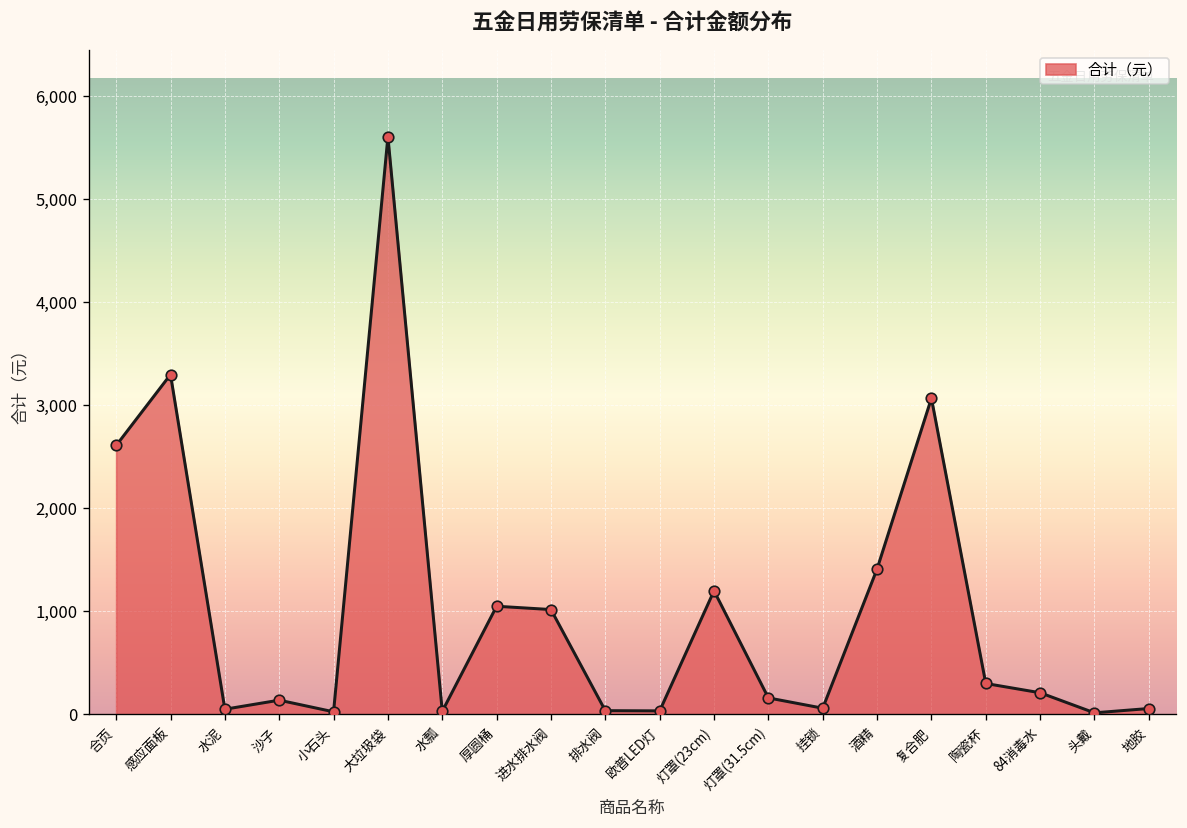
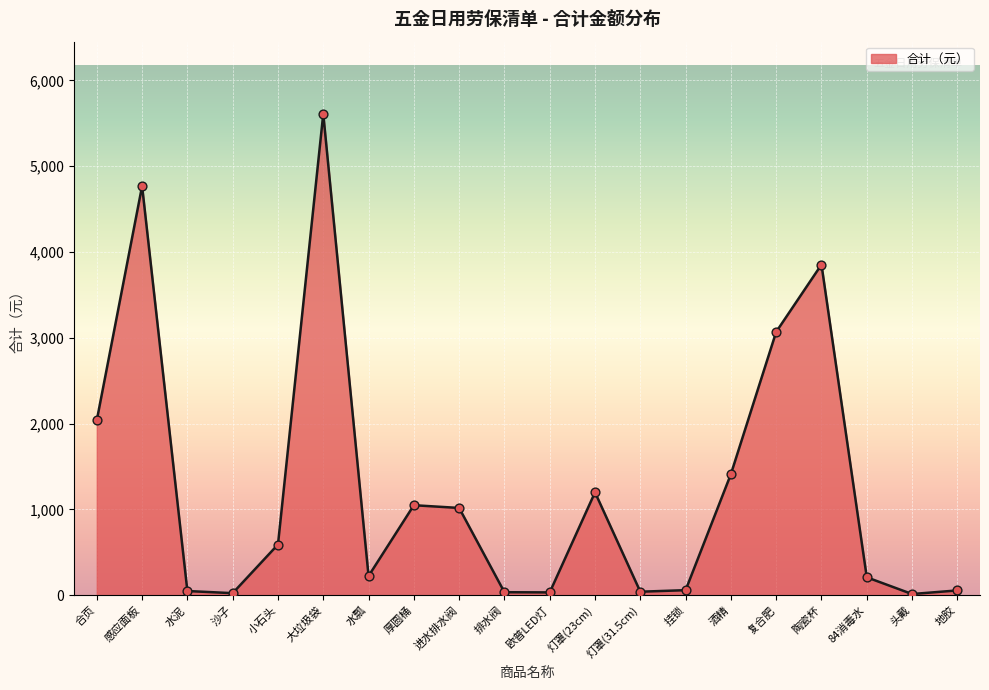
合页: 2,600 -> 2,000
感应面板: 3,300 -> 4,800
沙子: 100 -> 0
小石头: 0 -> 600
水瓢: 0 -> 200
灯罩(31.5cm): 200 -> 0
陶瓷杯: 300 -> 3,900
